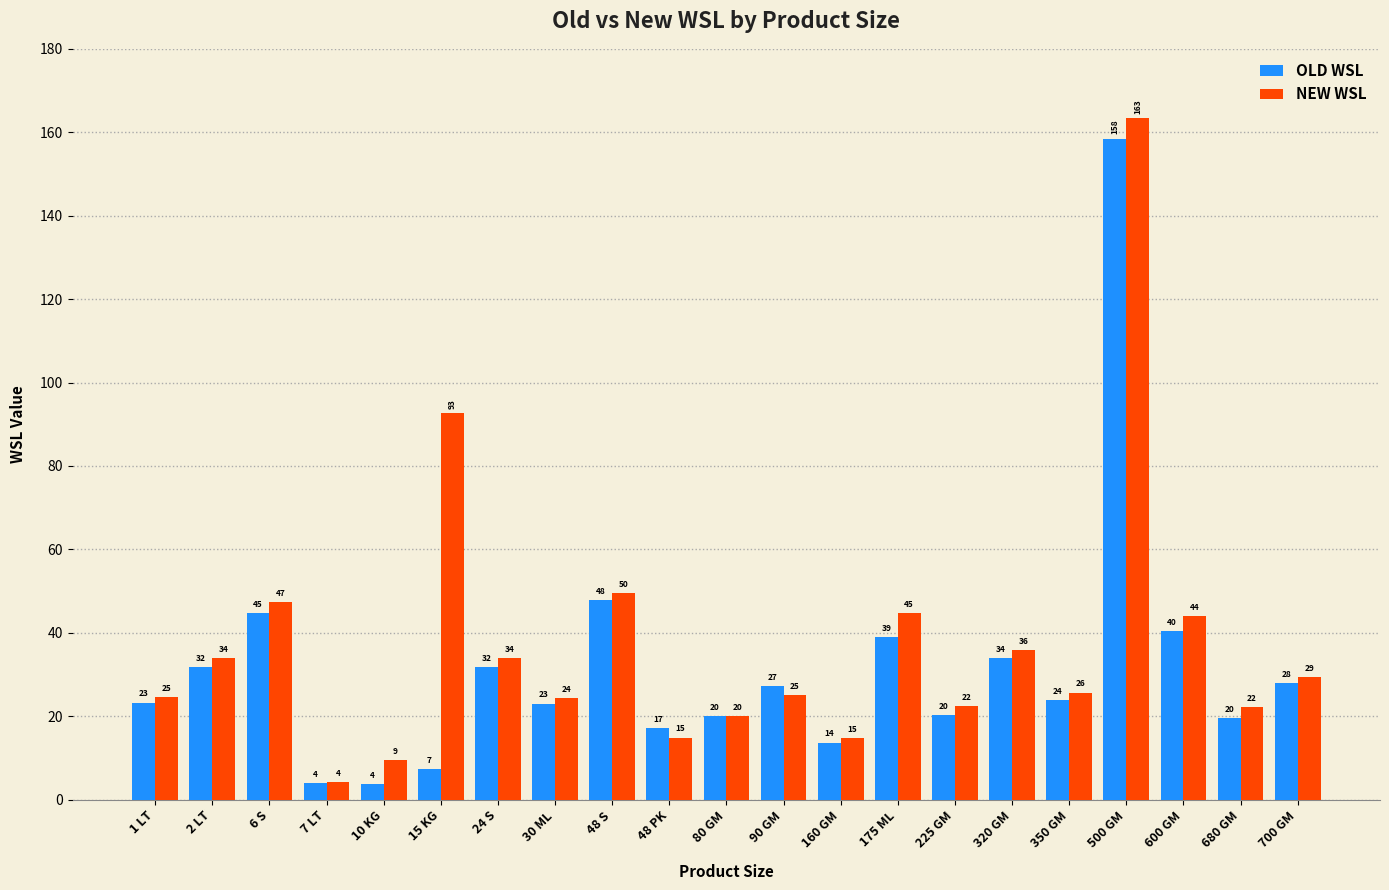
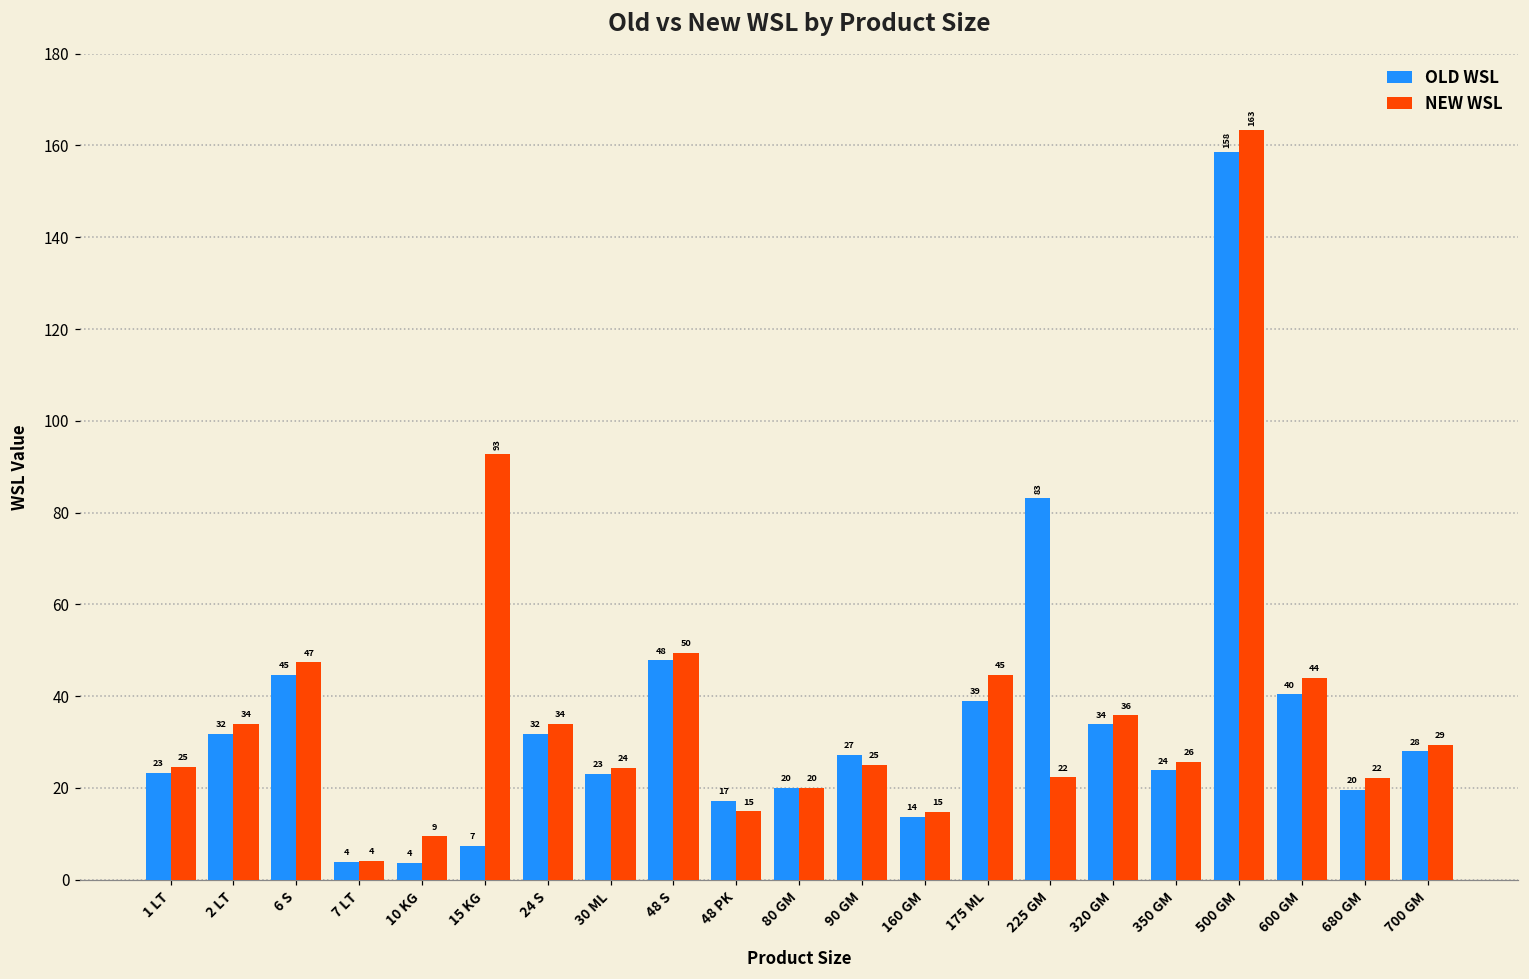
OLD WSL, 225 GM: 20 -> 83
